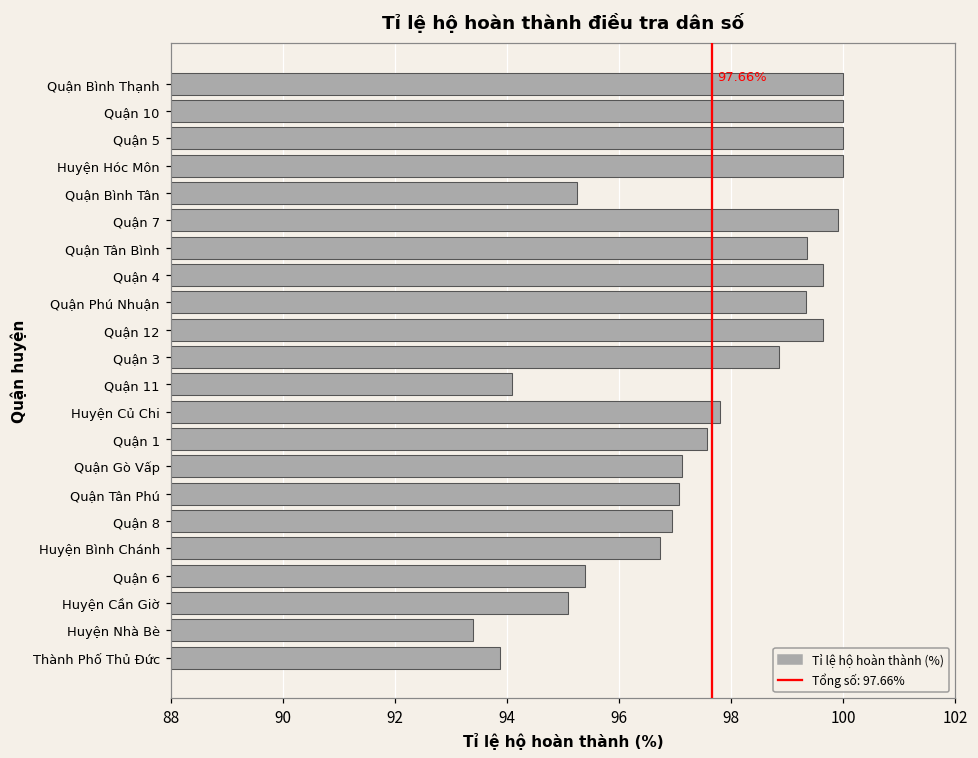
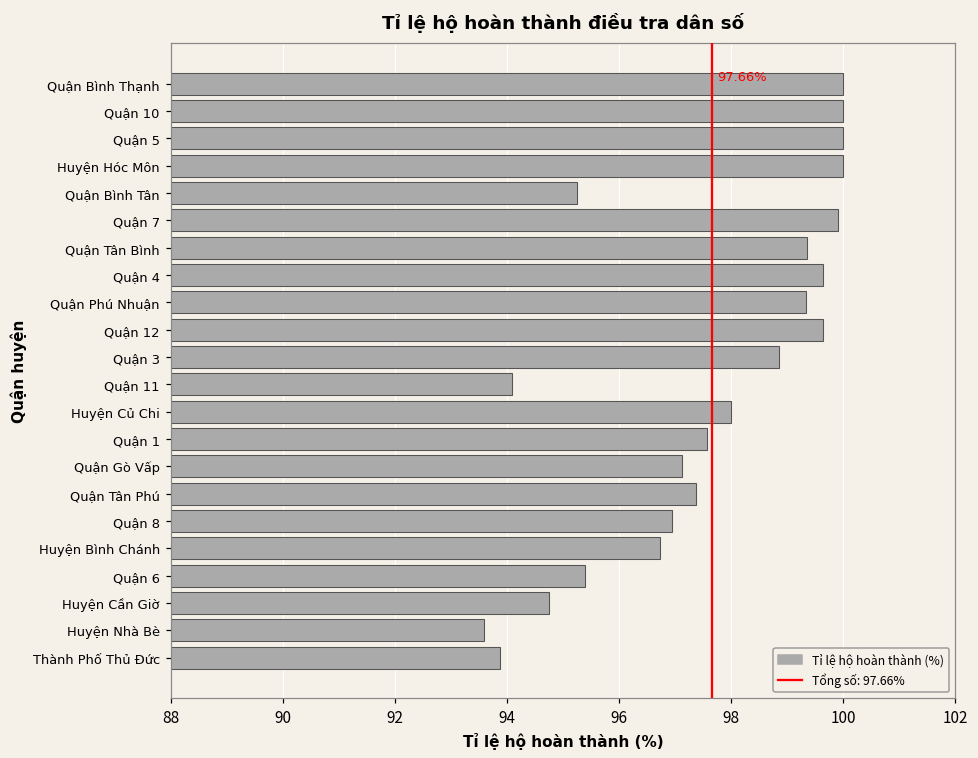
Huyện Củ Chi: 97.8 -> 98.0
Quận Tân Phú: 97.1 -> 97.4
Huyện Cần Giờ: 95.1 -> 94.8
Huyện Nhà Bè: 93.4 -> 93.6
